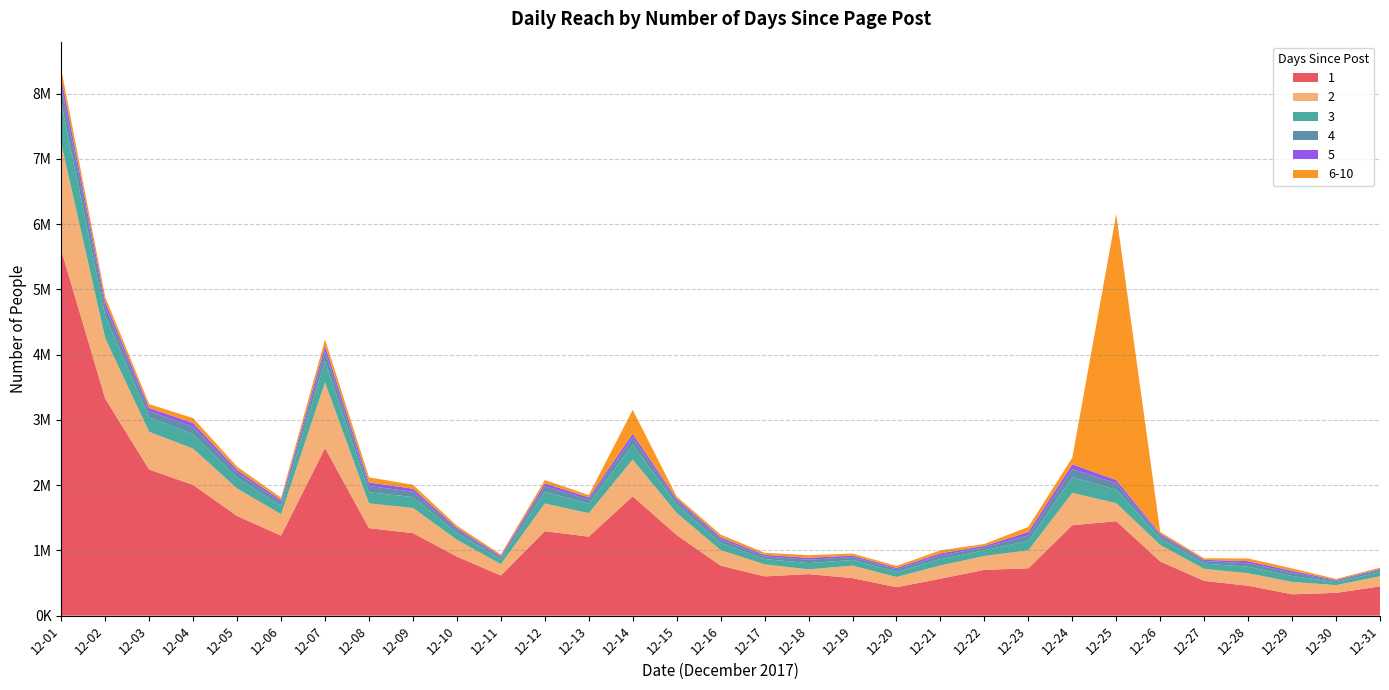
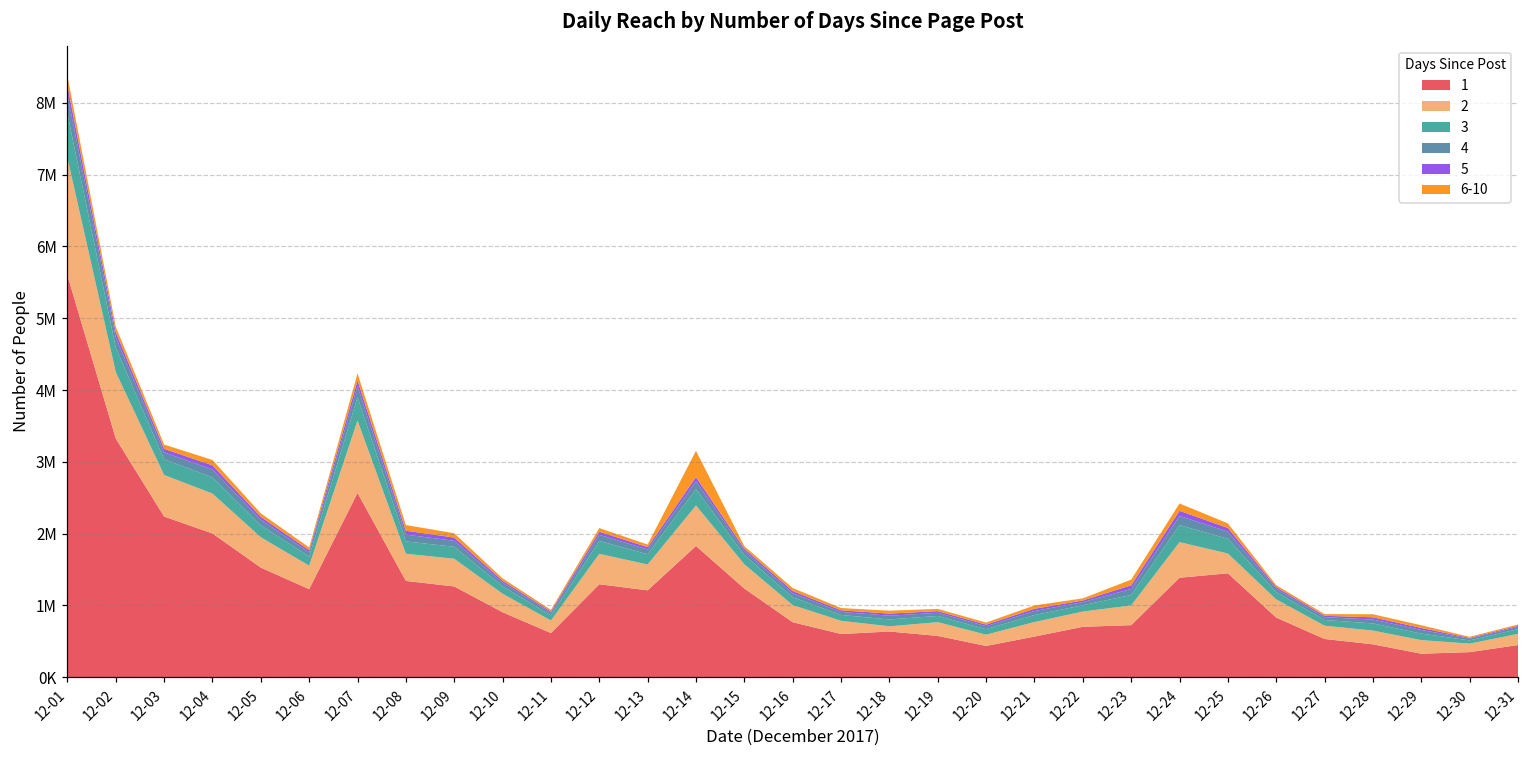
6-10, 12-25: 4100000 -> 100000
